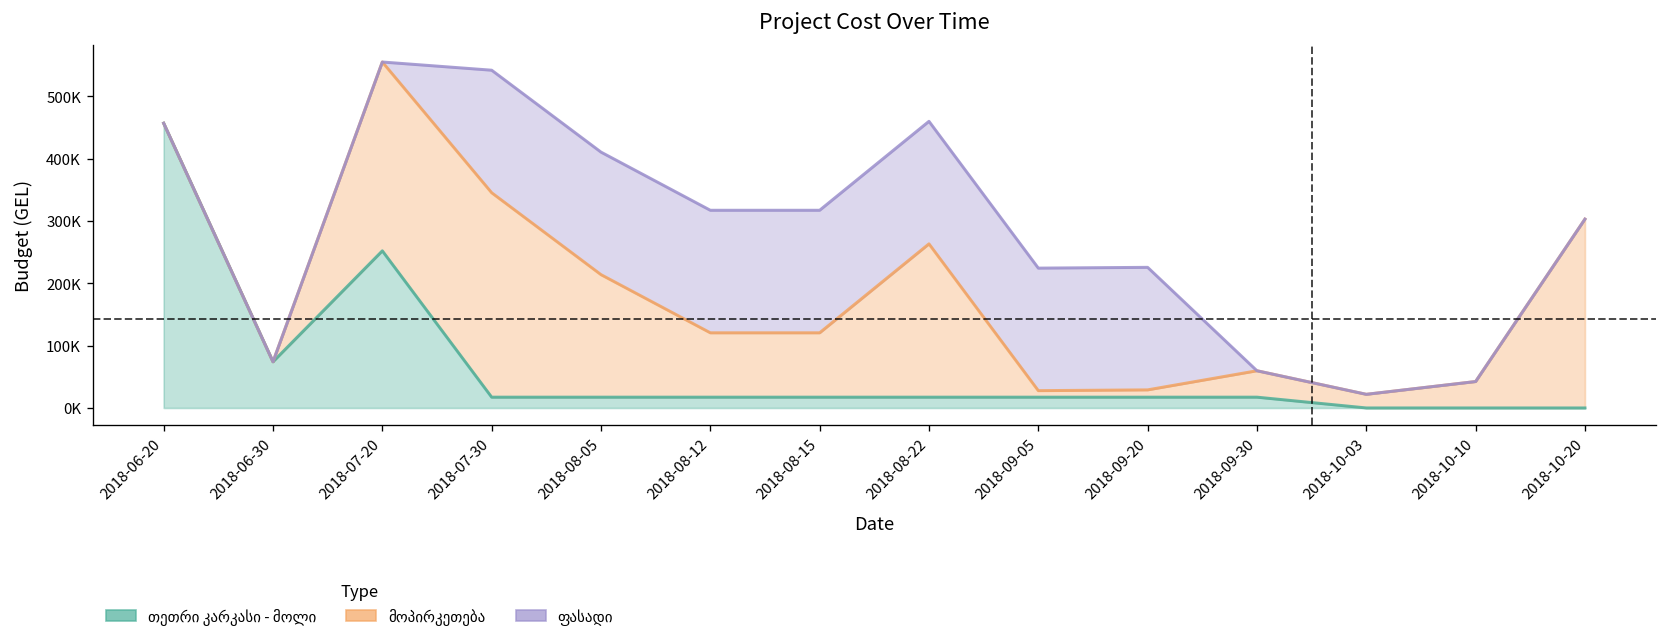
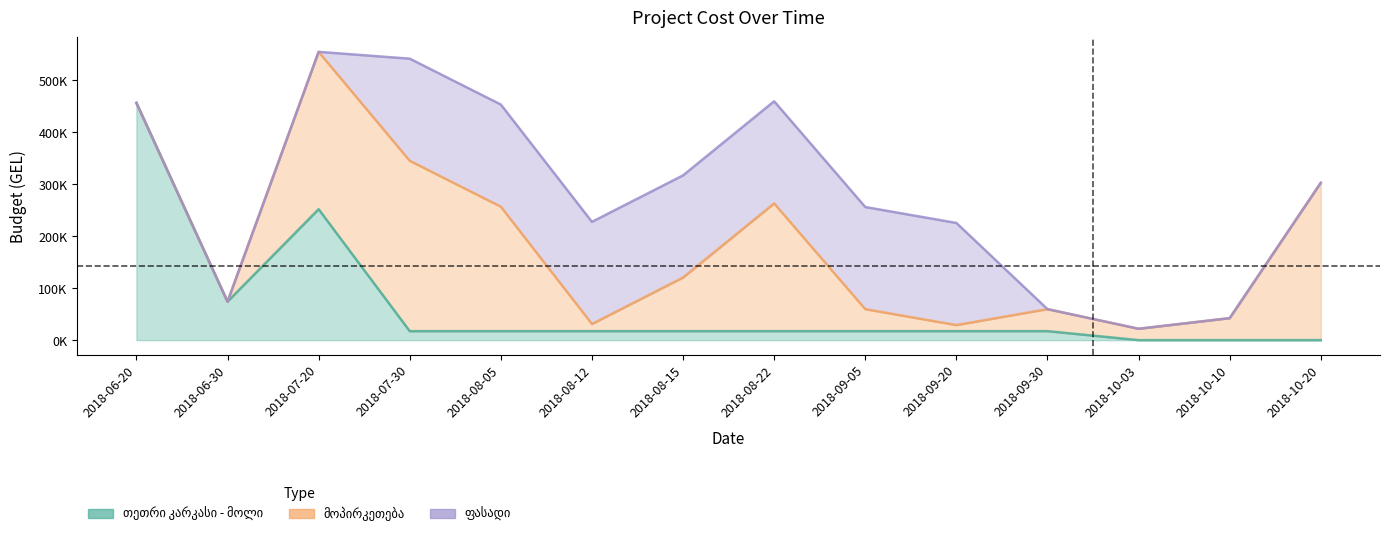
მოპირკეთება, 2018-08-05: 200000 -> 240000
მოპირკეთება, 2018-08-12: 100000 -> 10000
მოპირკეთება, 2018-09-05: 10000 -> 40000
